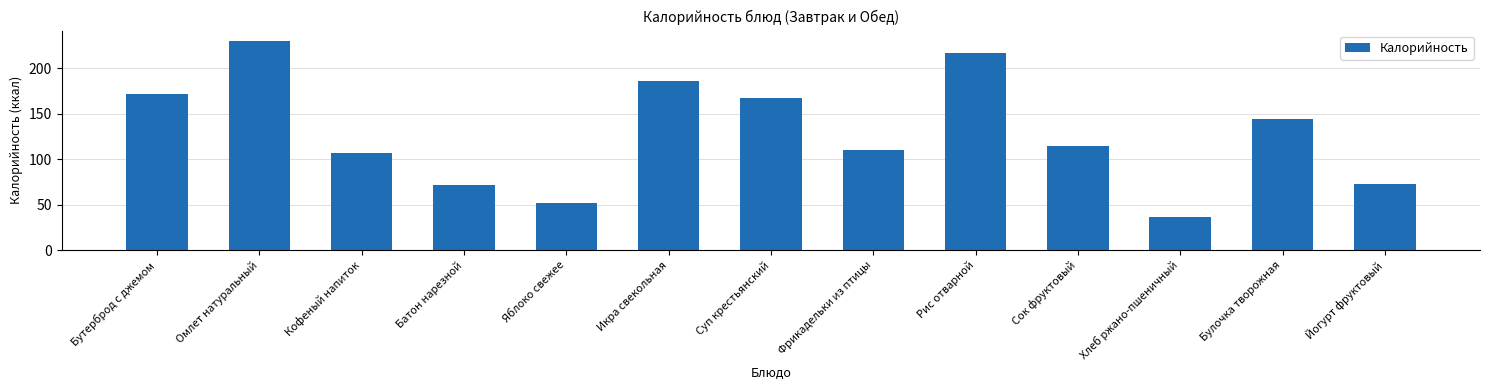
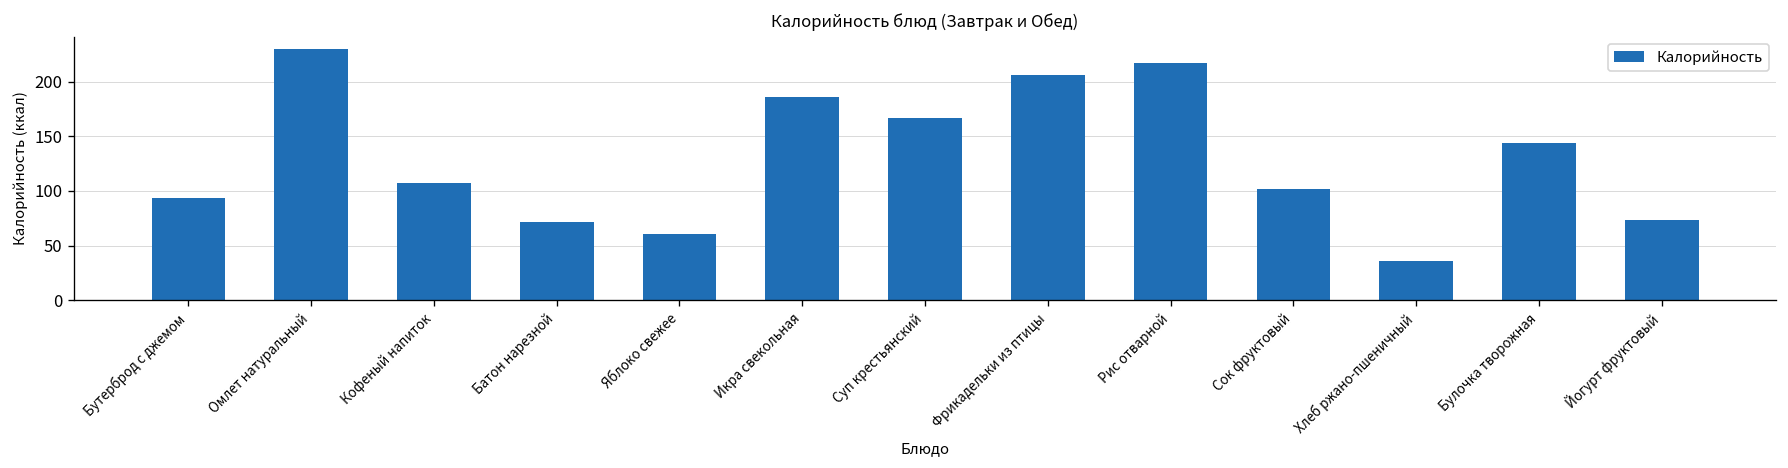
Бутерброд с джемом: 170 -> 90
Яблоко свежее: 50 -> 60
Фрикадельки из птицы: 110 -> 210
Сок фруктовый: 110 -> 100
